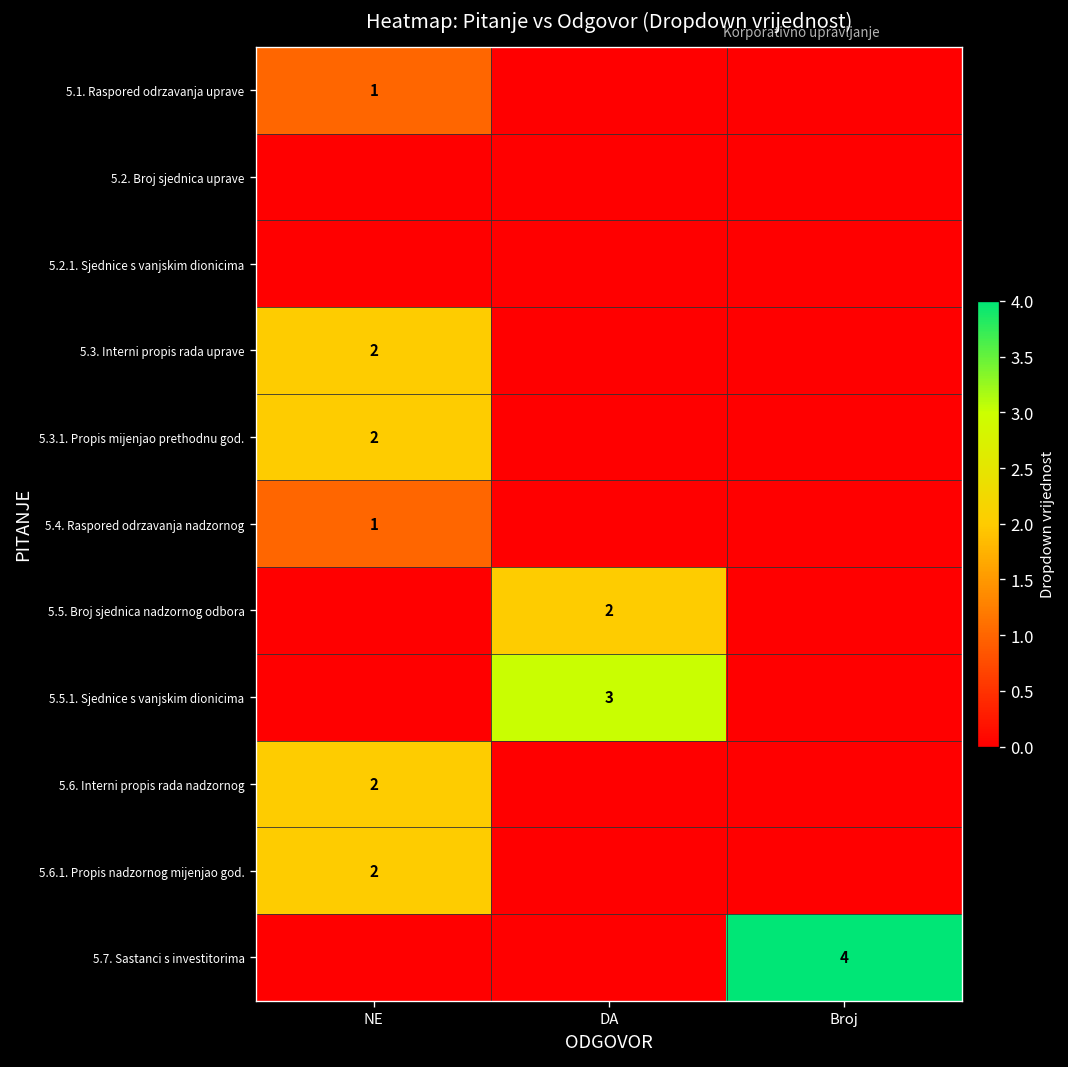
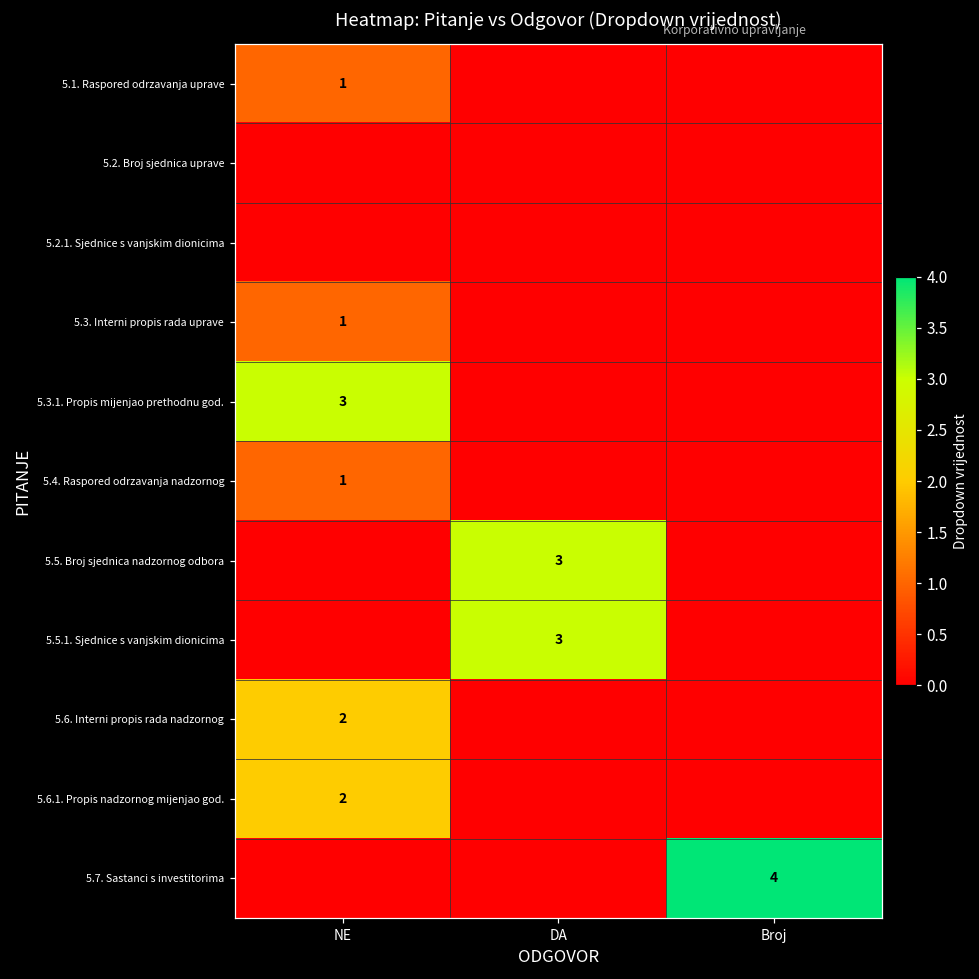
5.3. Interni propis rada uprave, NE: 2 -> 1
5.3.1. Propis mijenjao prethodnu god., NE: 2 -> 3
5.5. Broj sjednica nadzornog odbora, DA: 2 -> 3
